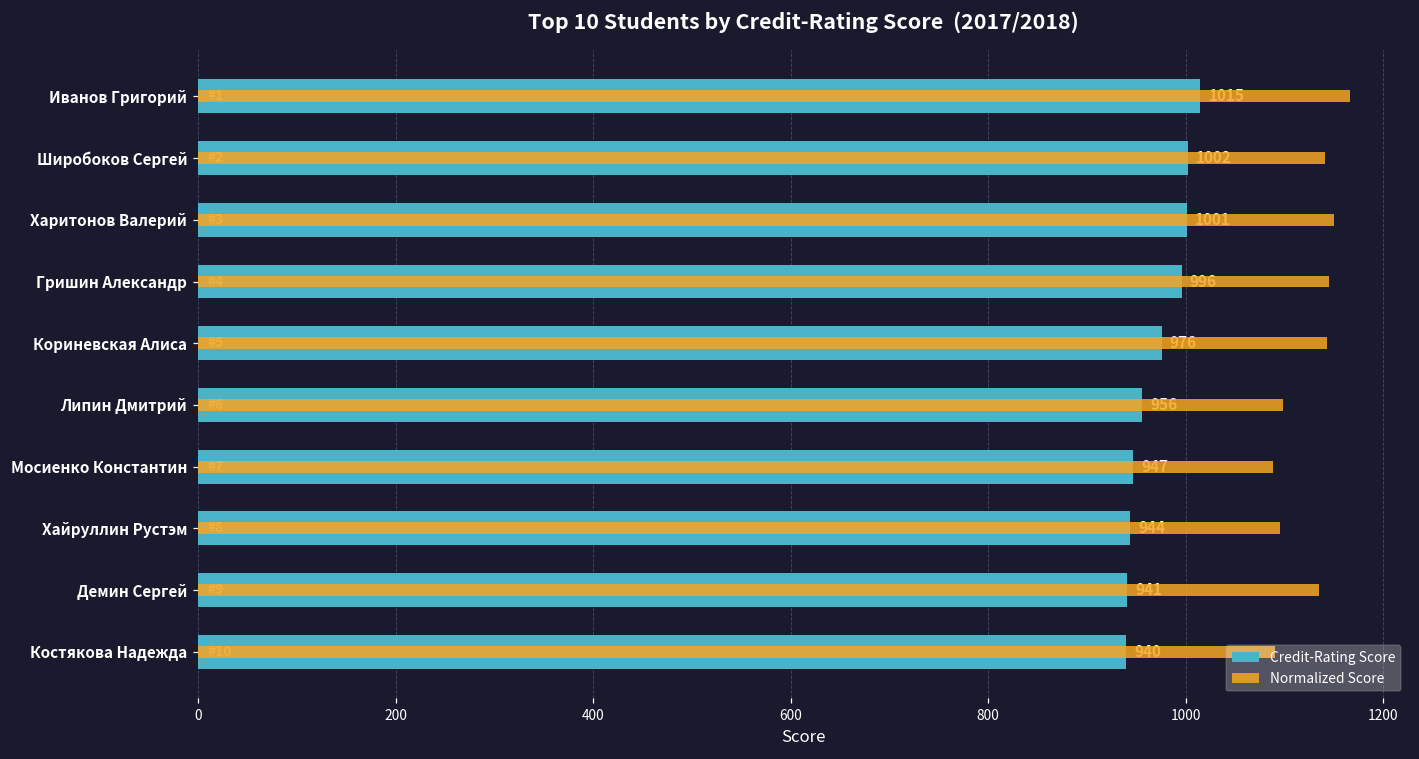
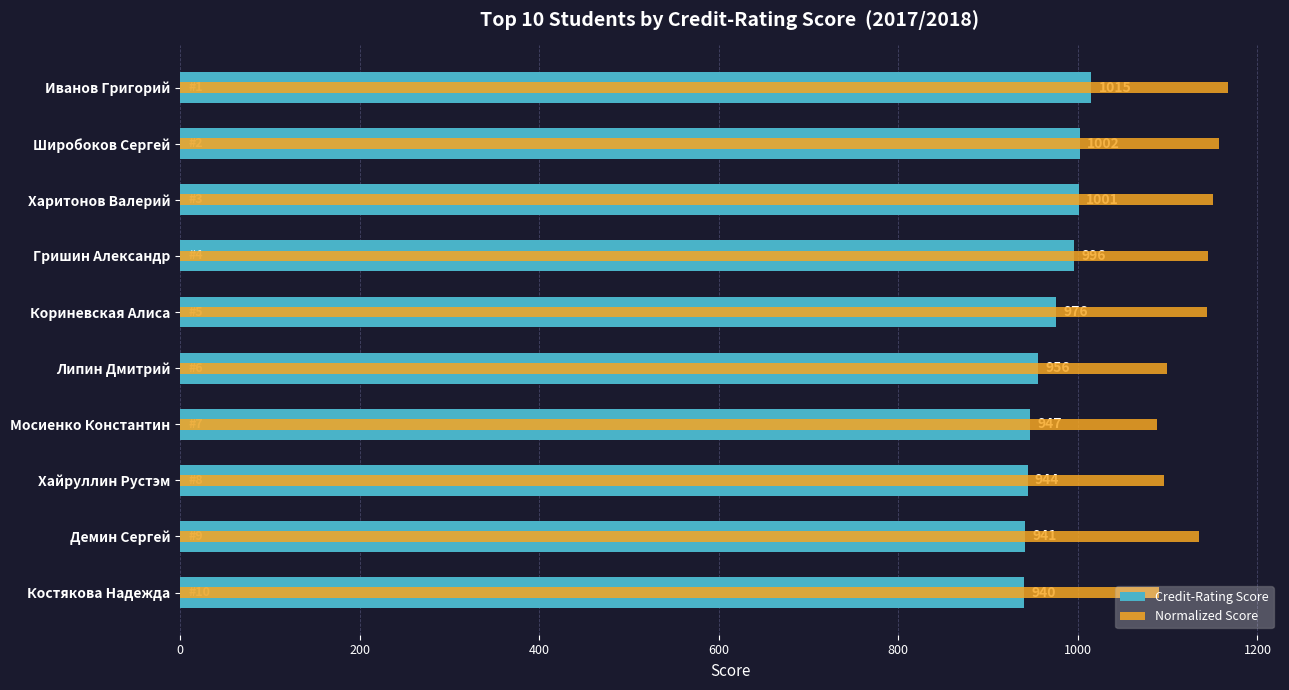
Normalized Score, Широбоков Сергей: 1140 -> 1160
